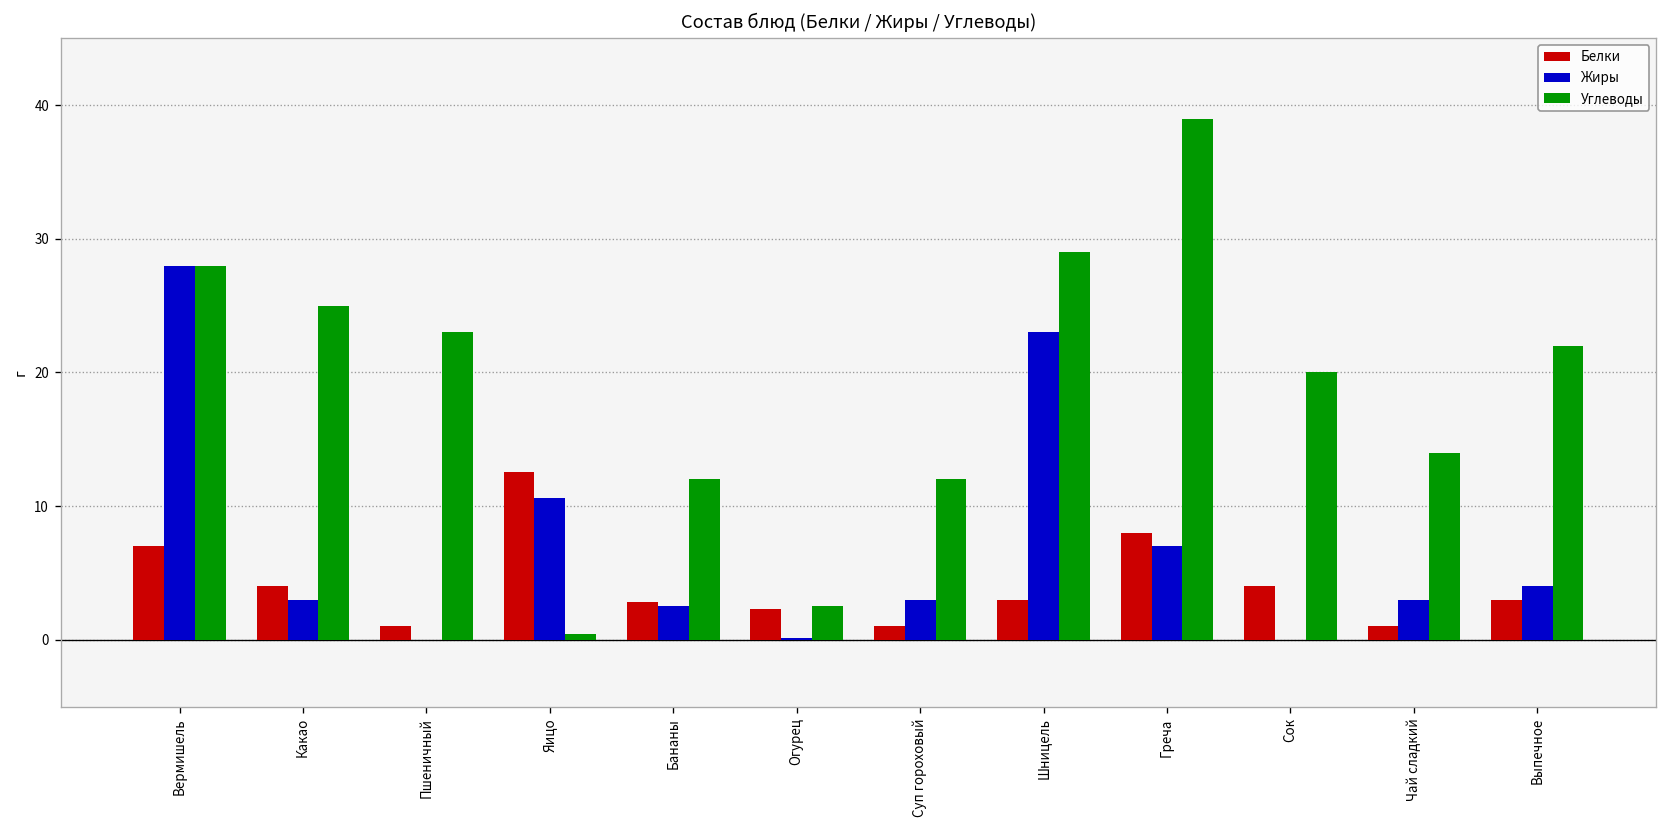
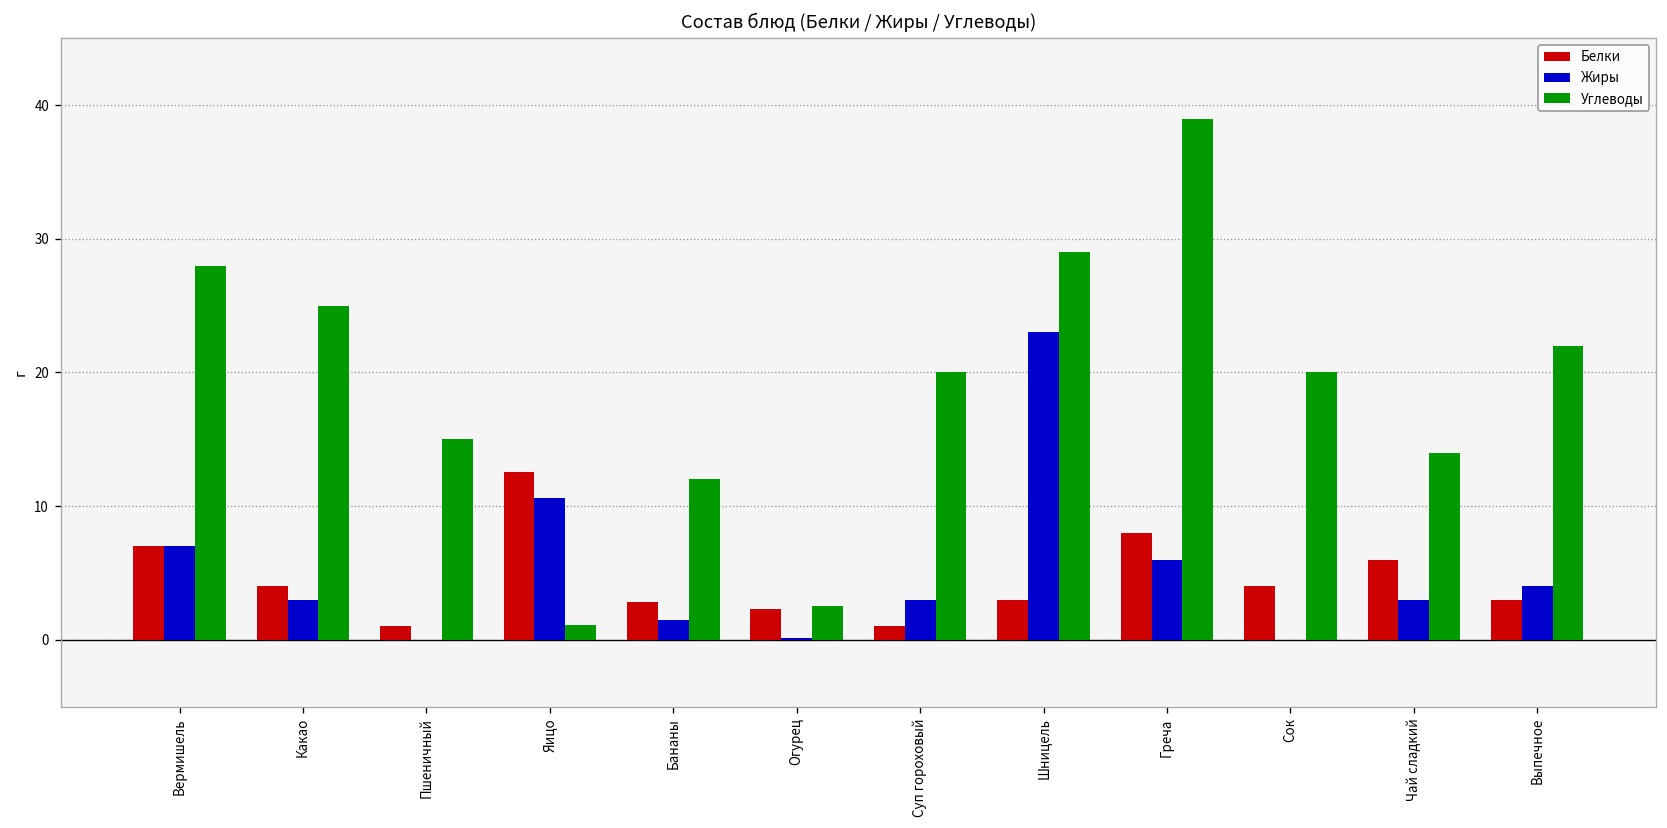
Жиры, Вермишель: 28 -> 7
Углеводы, Пшеничный: 23 -> 15
Углеводы, Яицо: 0.4 -> 1.1
Жиры, Бананы: 2.5 -> 1.5
Углеводы, Суп гороховый: 12 -> 20
Жиры, Греча: 7 -> 6
Белки, Чай сладкий: 1 -> 6
